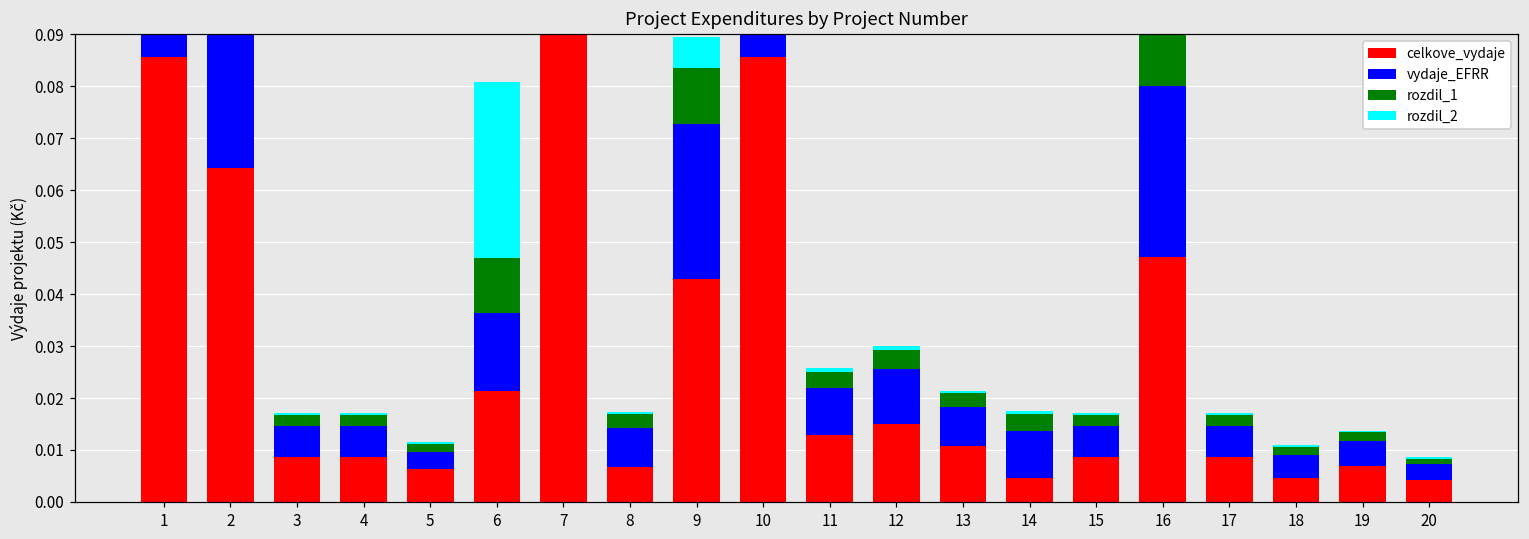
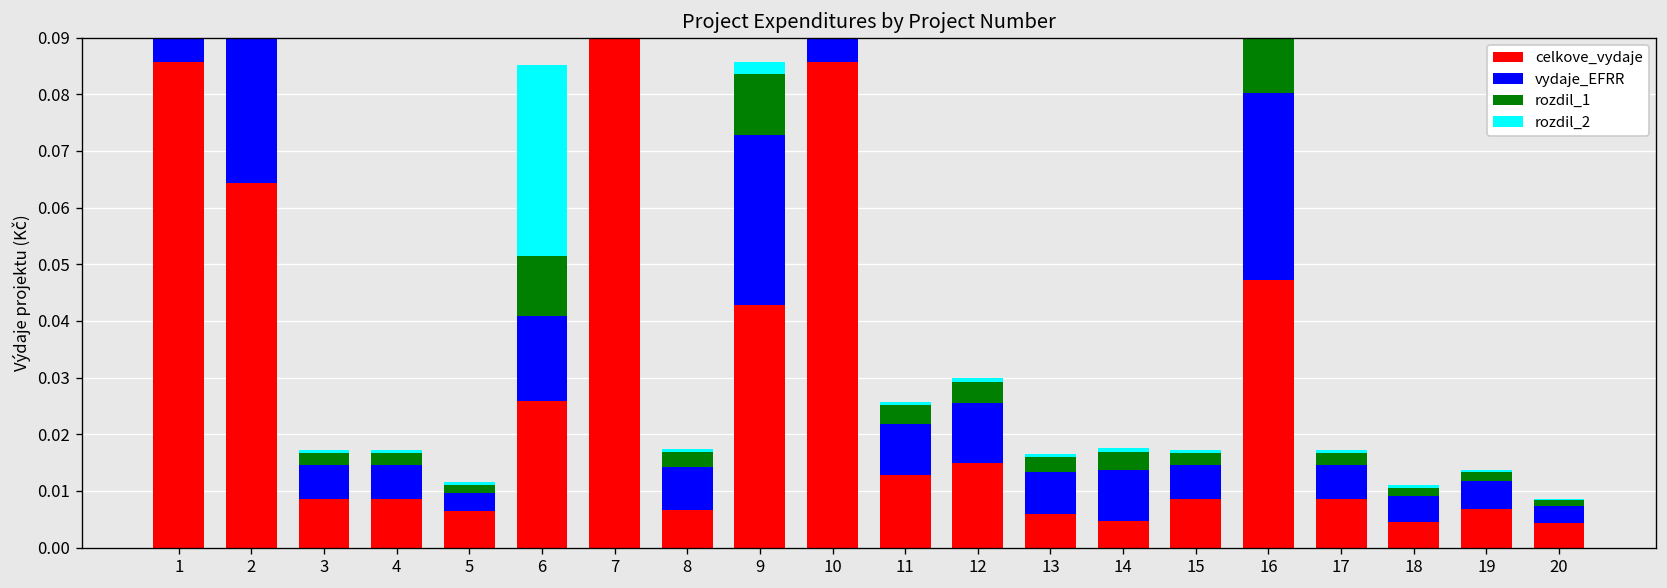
celkove_vydaje, 6: 0.021 -> 0.026
rozdil_2, 9: 0.006 -> 0.002
celkove_vydaje, 13: 0.011 -> 0.006
